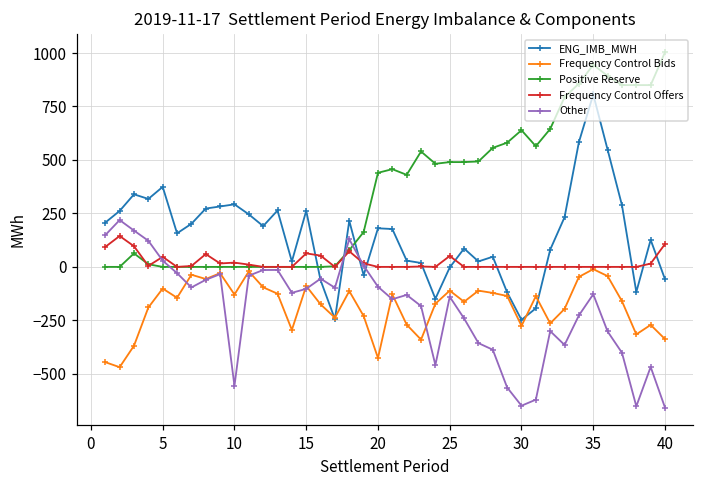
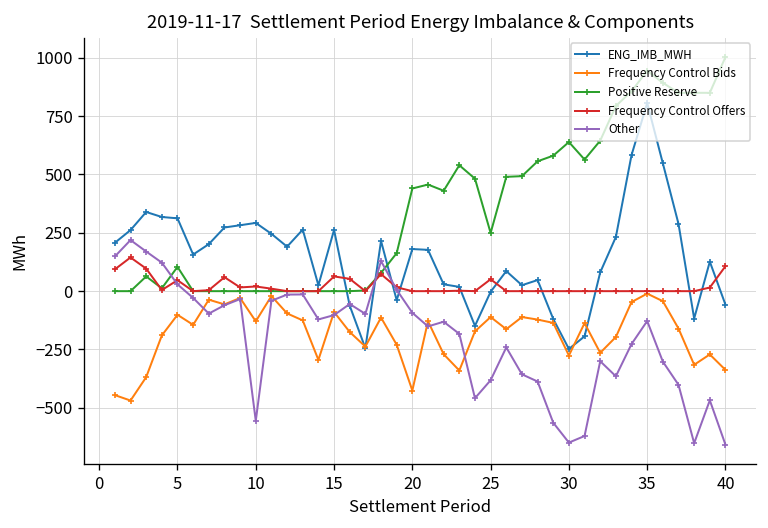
ENG_IMB_MWH, 5: 370 -> 310
Positive Reserve, 5: 0 -> 100
Positive Reserve, 25: 490 -> 250
Other, 25: -140 -> -380
